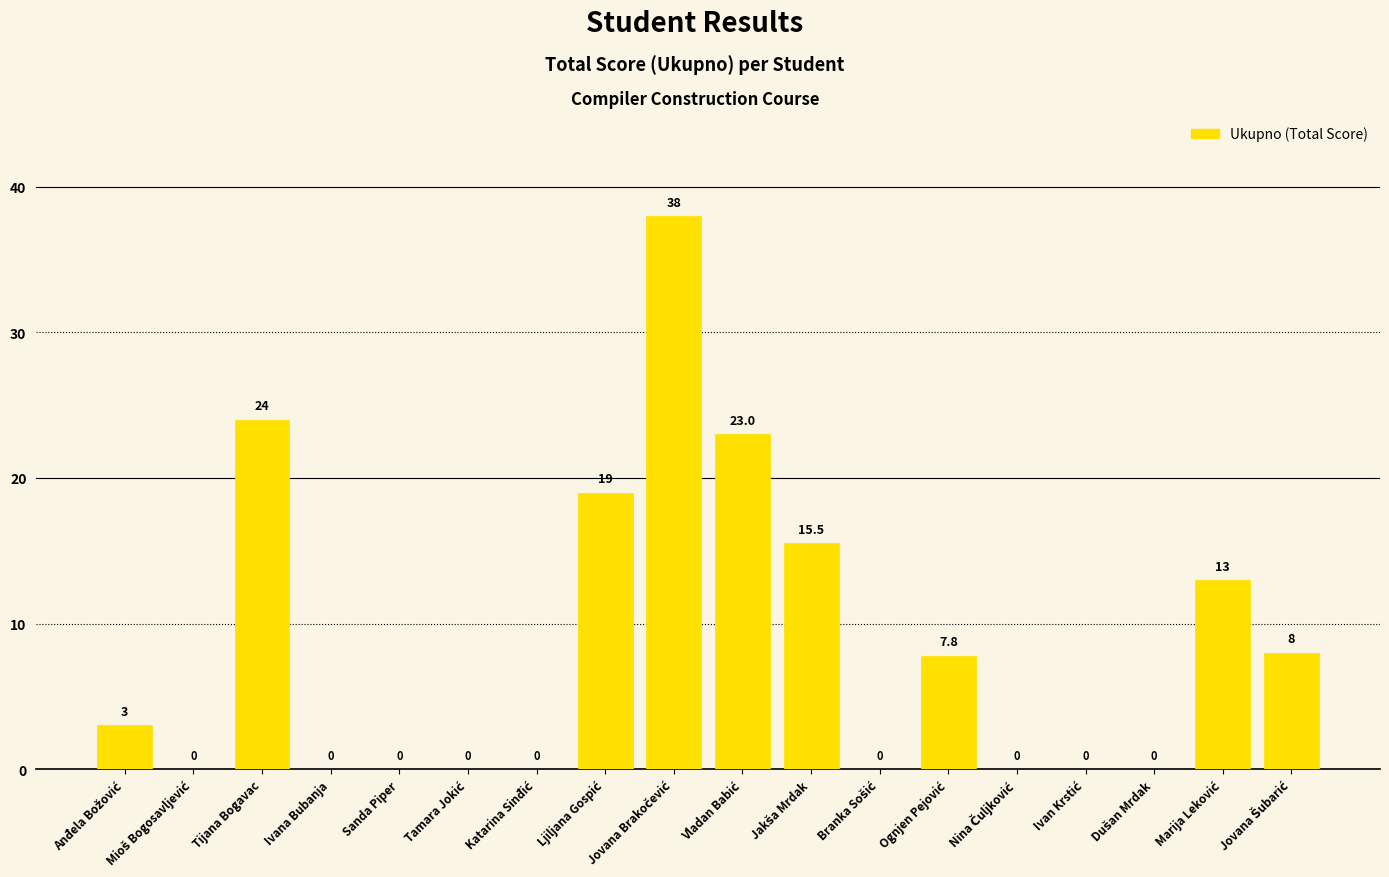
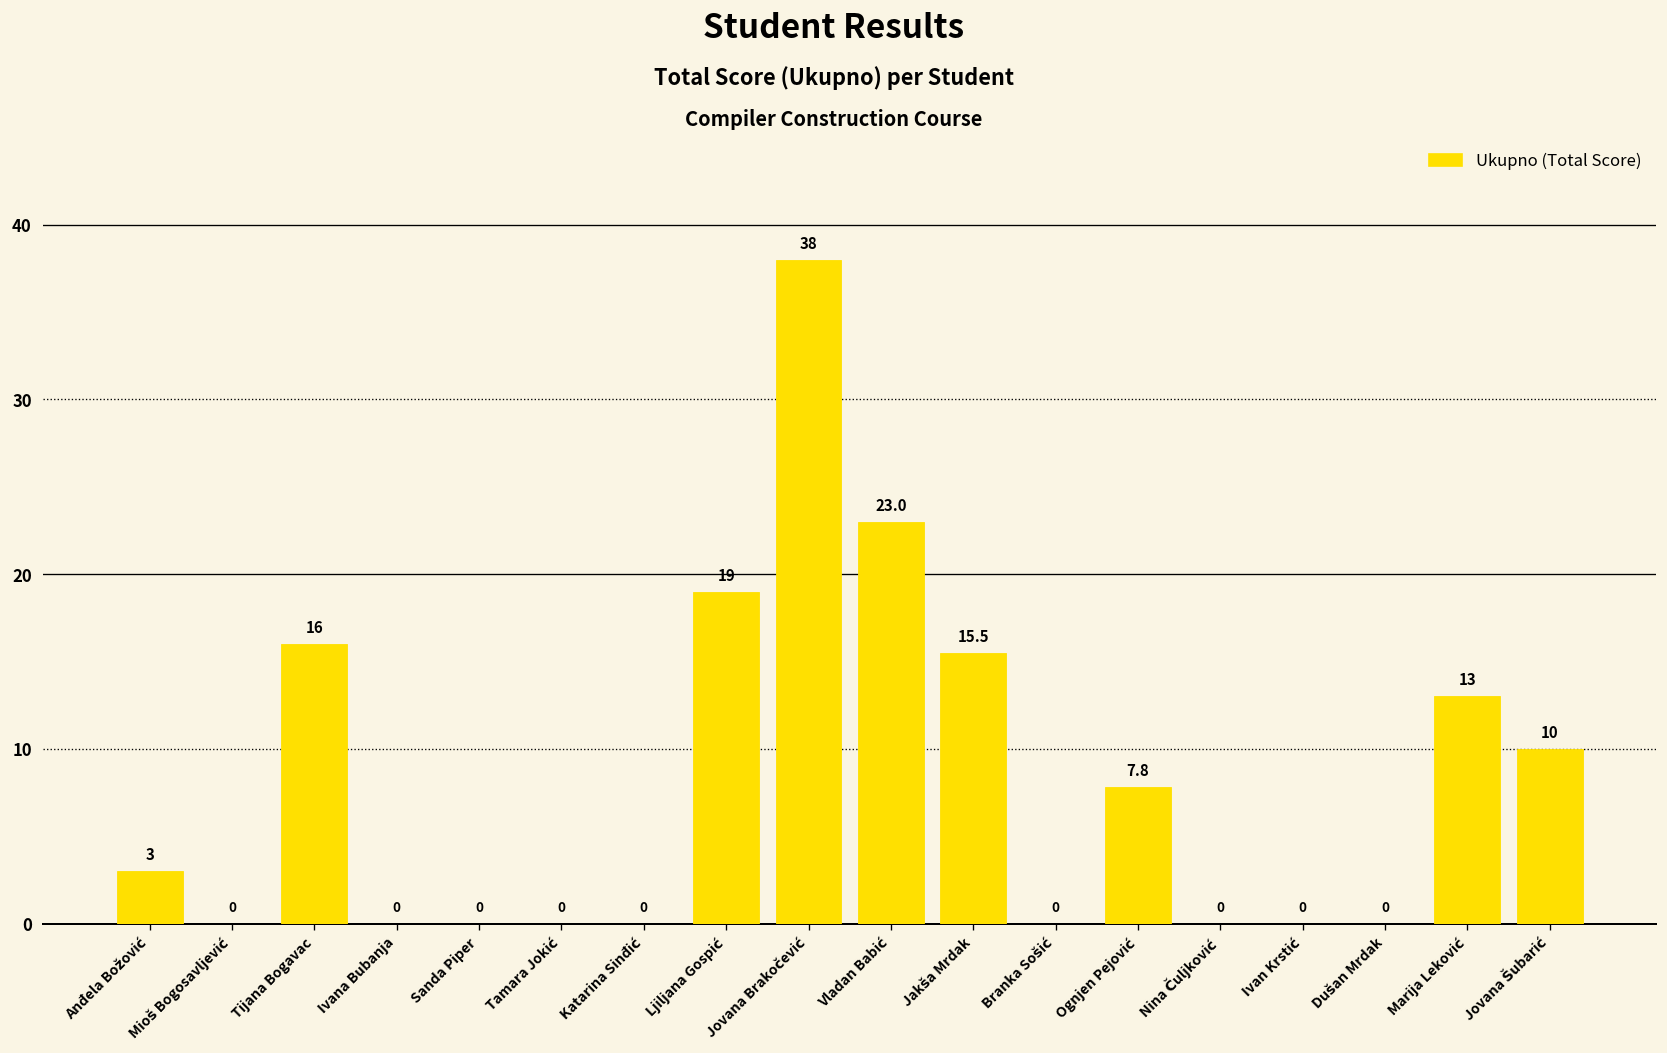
Tijana Bogavac: 24 -> 16
Jovana Šubarić: 8 -> 10
